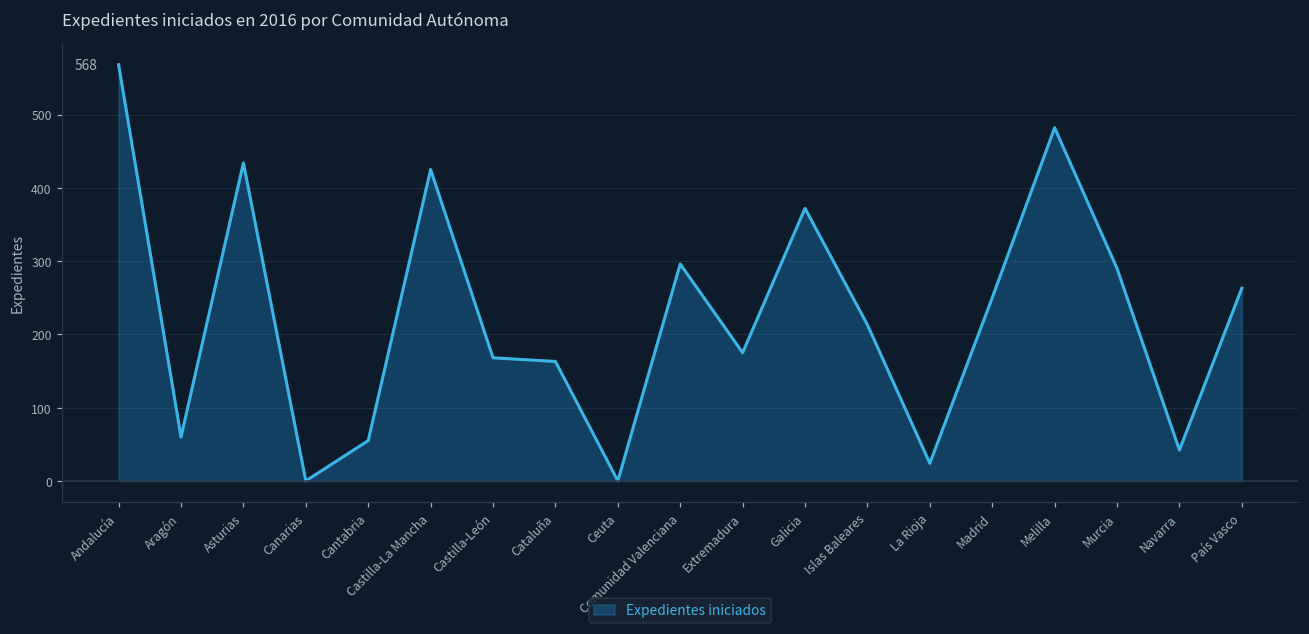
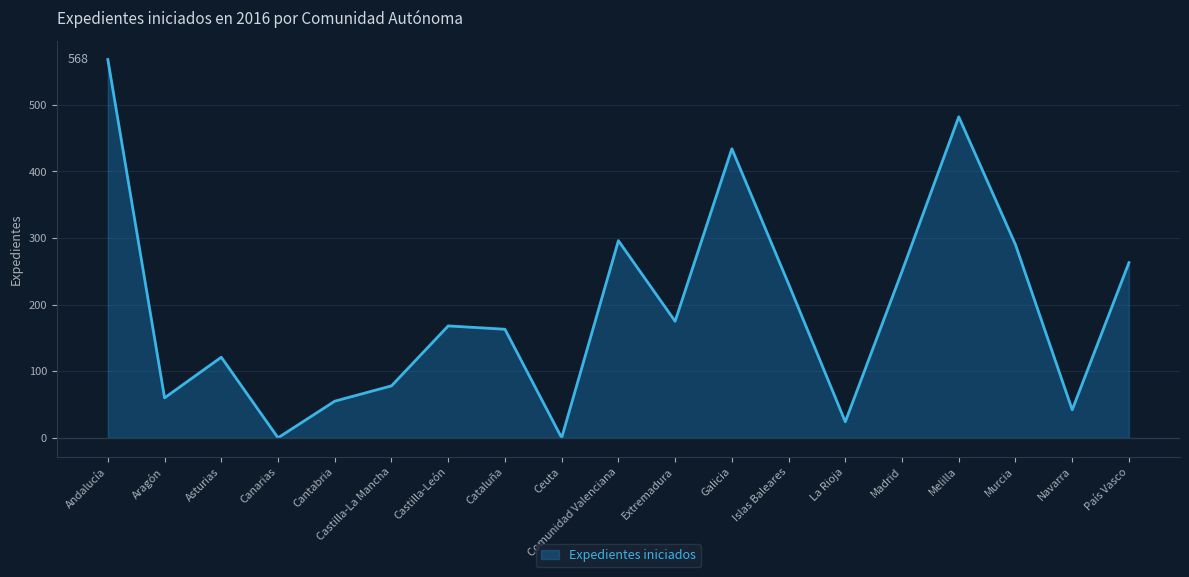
Asturias: 430 -> 120
Castilla-La Mancha: 430 -> 80
Galicia: 370 -> 430
Islas Baleares: 210 -> 230
